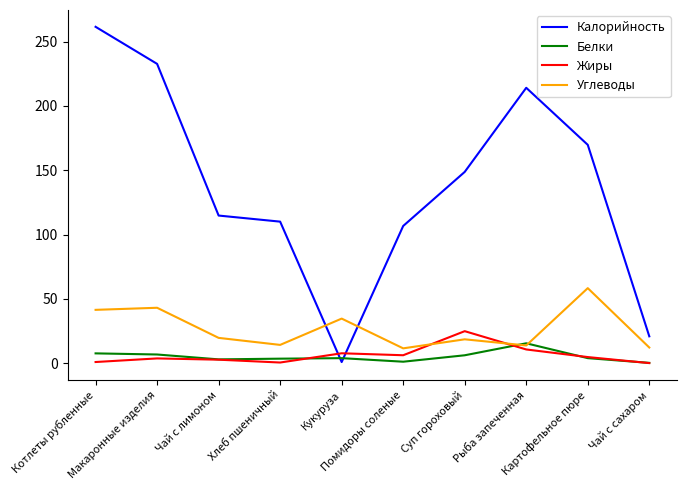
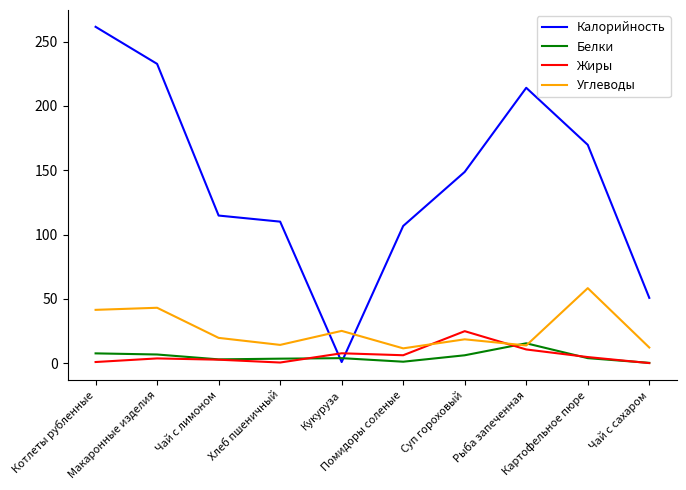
Углеводы, Кукуруза: 35 -> 25
Калорийность, Чай с сахаром: 21 -> 51
